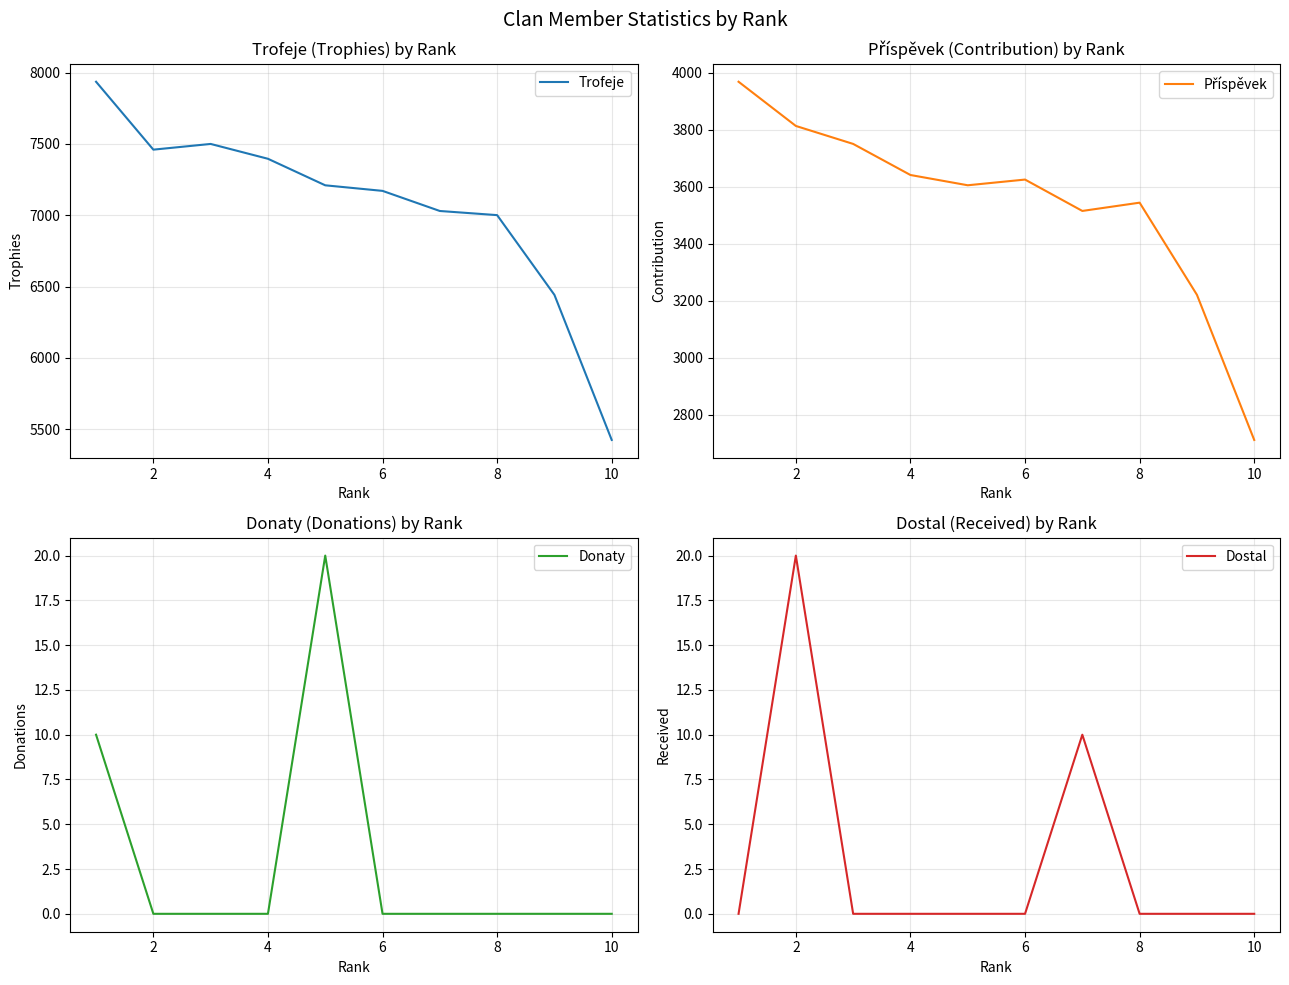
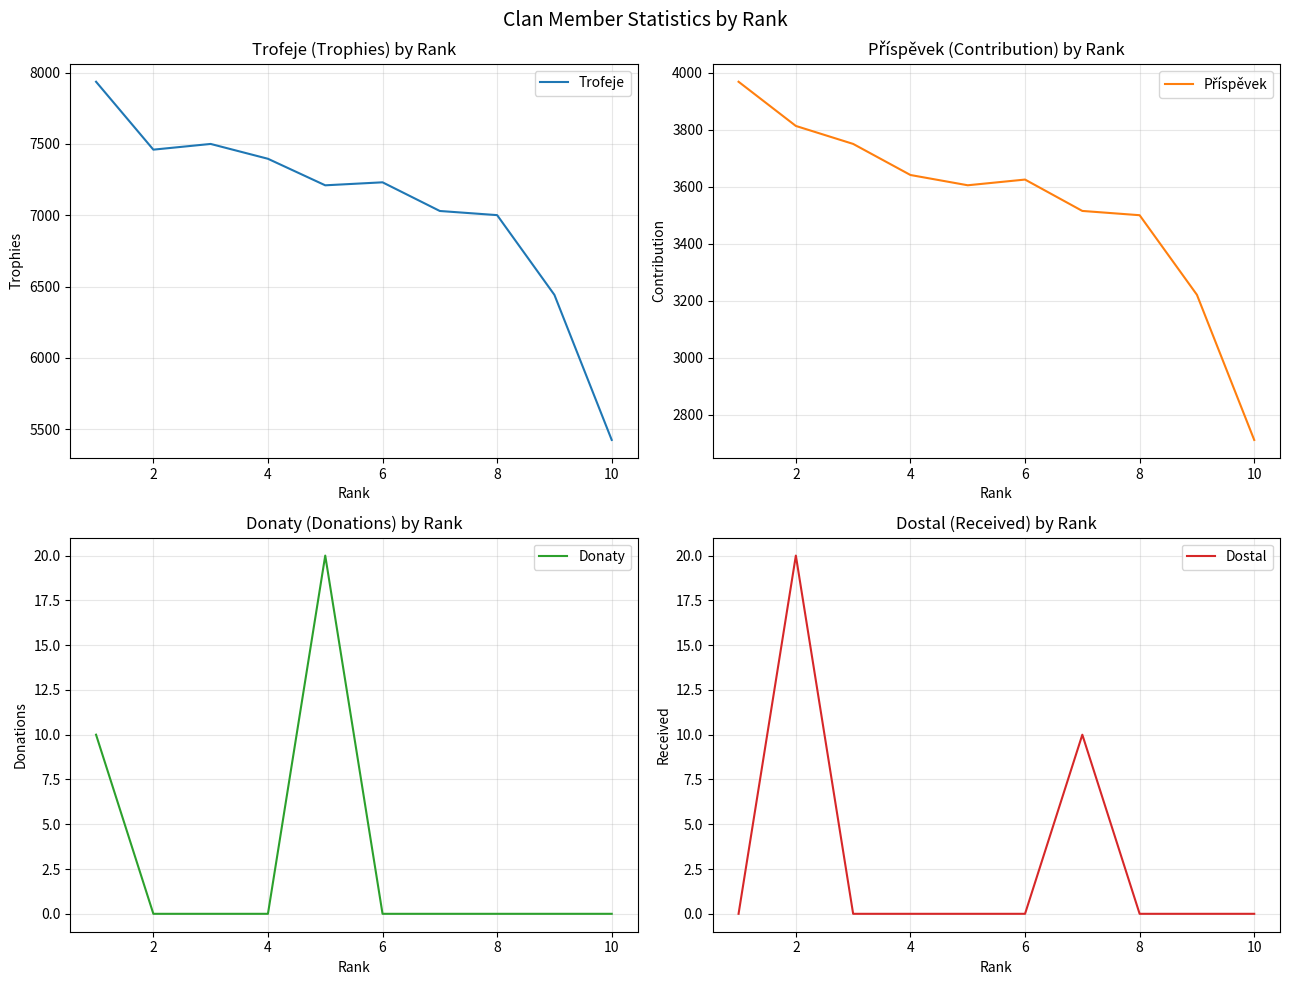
Trofeje (Trophies) by Rank, 6: 7170 -> 7230
Příspěvek (Contribution) by Rank, 8: 3540 -> 3500
